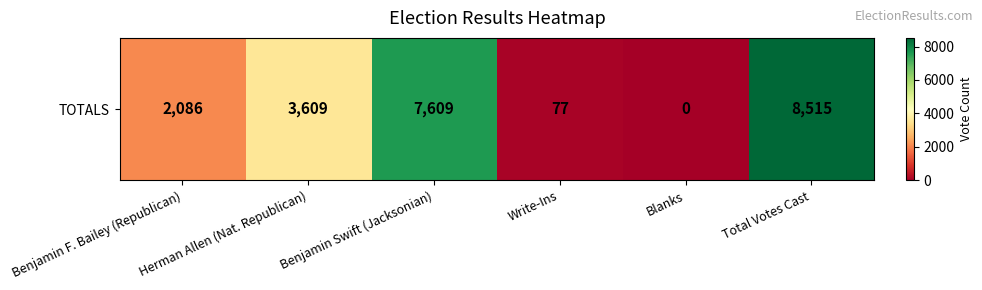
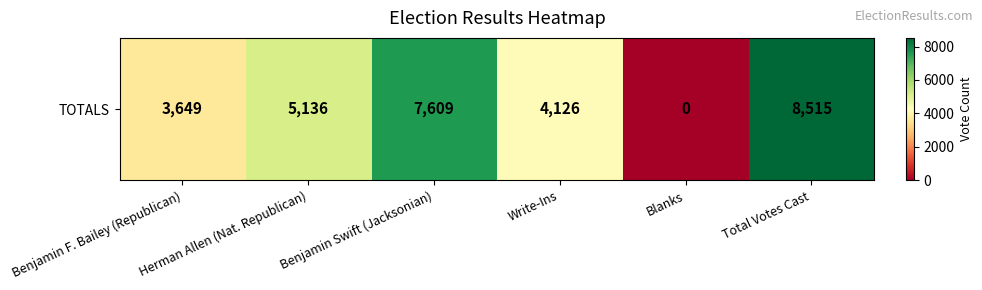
TOTALS, Benjamin F. Bailey (Republican): 2,086 -> 3,649
TOTALS, Herman Allen (Nat. Republican): 3,609 -> 5,136
TOTALS, Write-Ins: 77 -> 4,126
